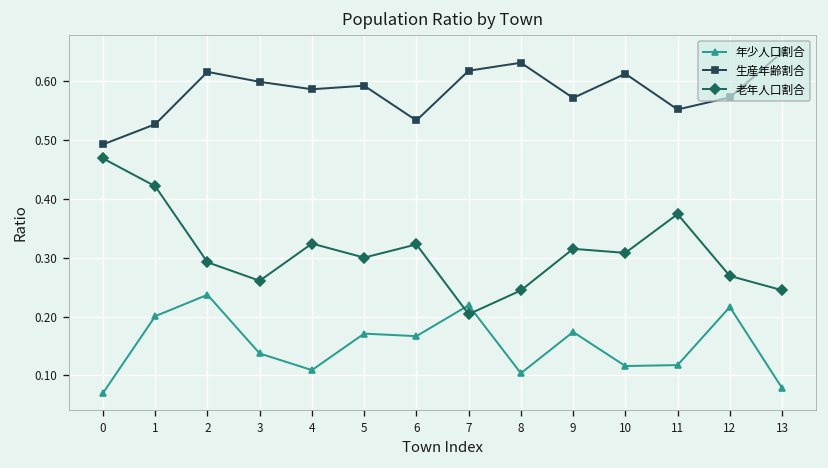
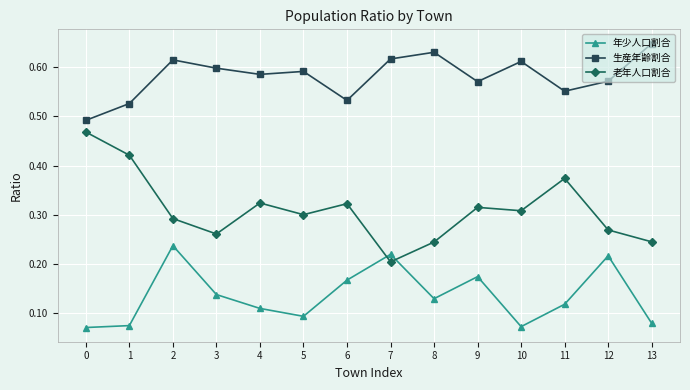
年少人口割合, 1: 0.20 -> 0.07
年少人口割合, 5: 0.17 -> 0.09
年少人口割合, 8: 0.10 -> 0.13
年少人口割合, 10: 0.12 -> 0.07
